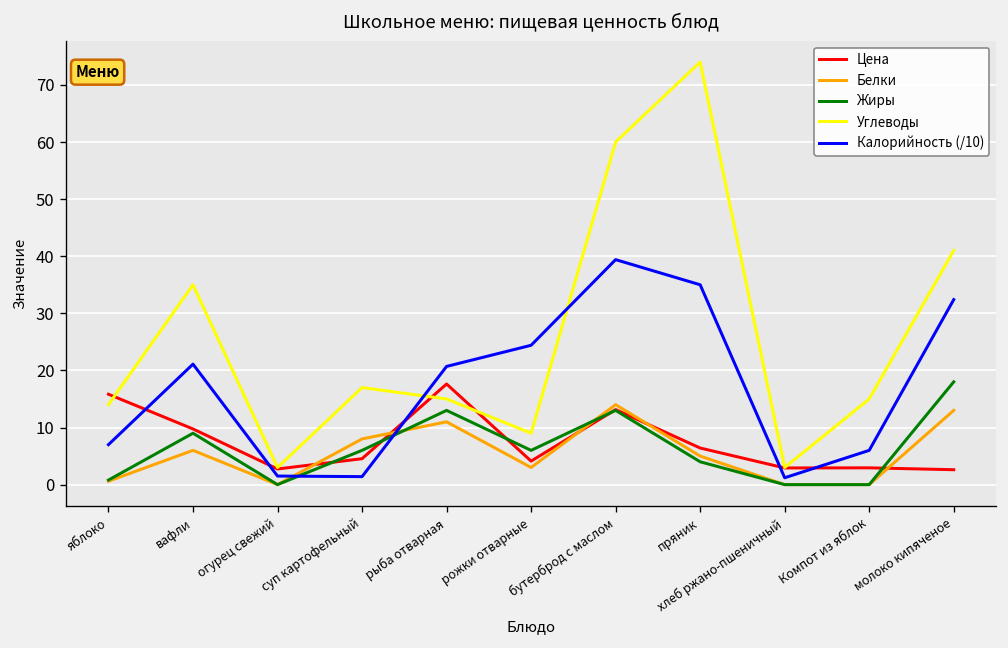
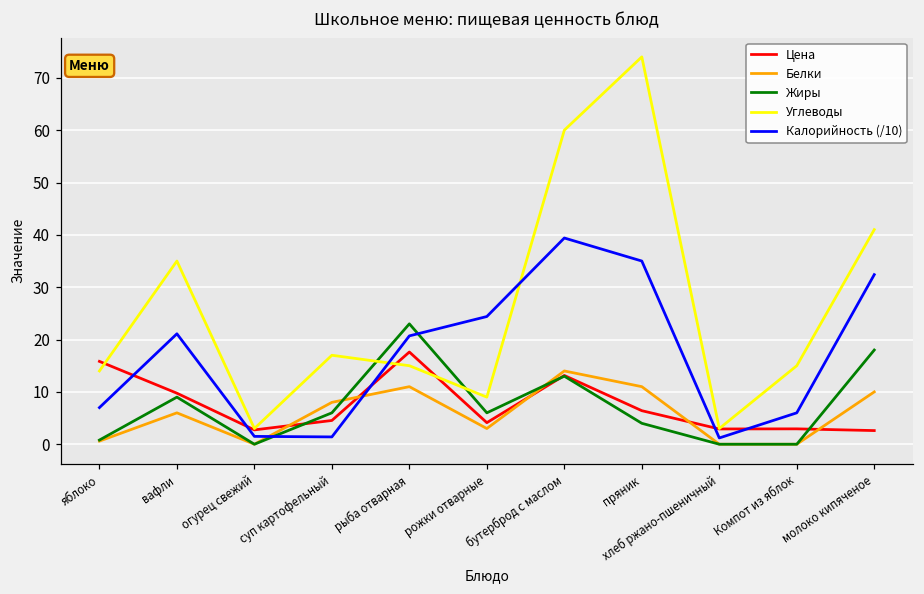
Жиры, рыба отварная: 13 -> 23
Белки, пряник: 5 -> 11
Белки, молоко кипяченое: 13 -> 10
